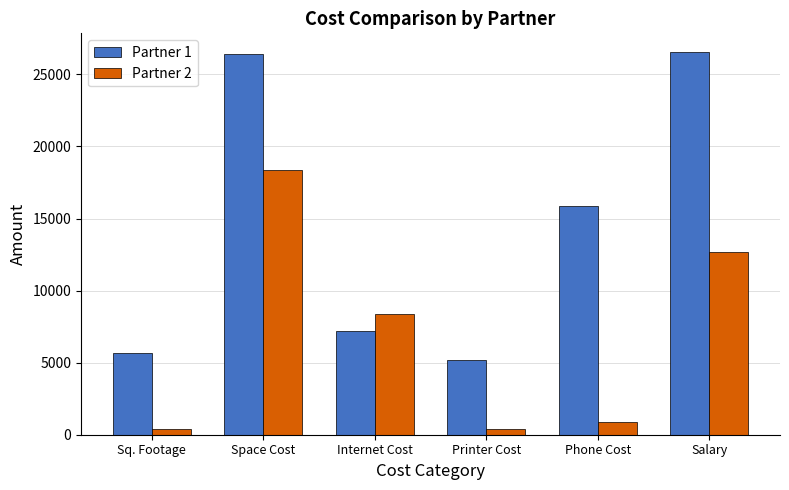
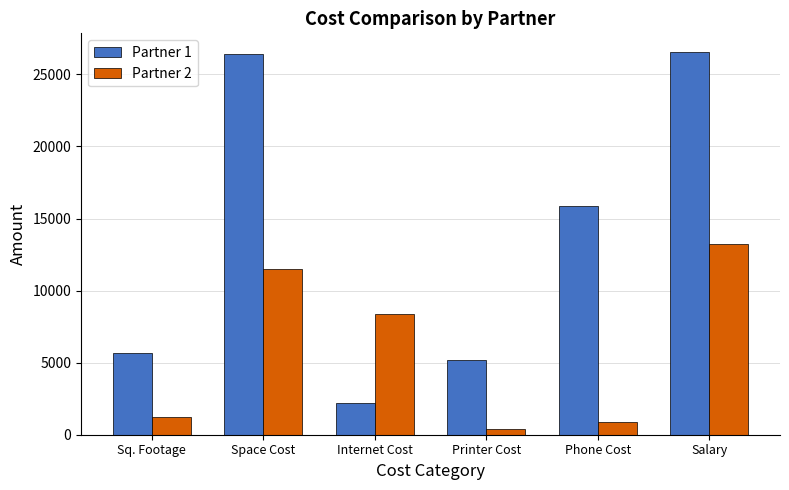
Partner 2, Sq. Footage: 400 -> 1200
Partner 2, Space Cost: 18400 -> 11500
Partner 1, Internet Cost: 7200 -> 2200
Partner 2, Salary: 12700 -> 13300
